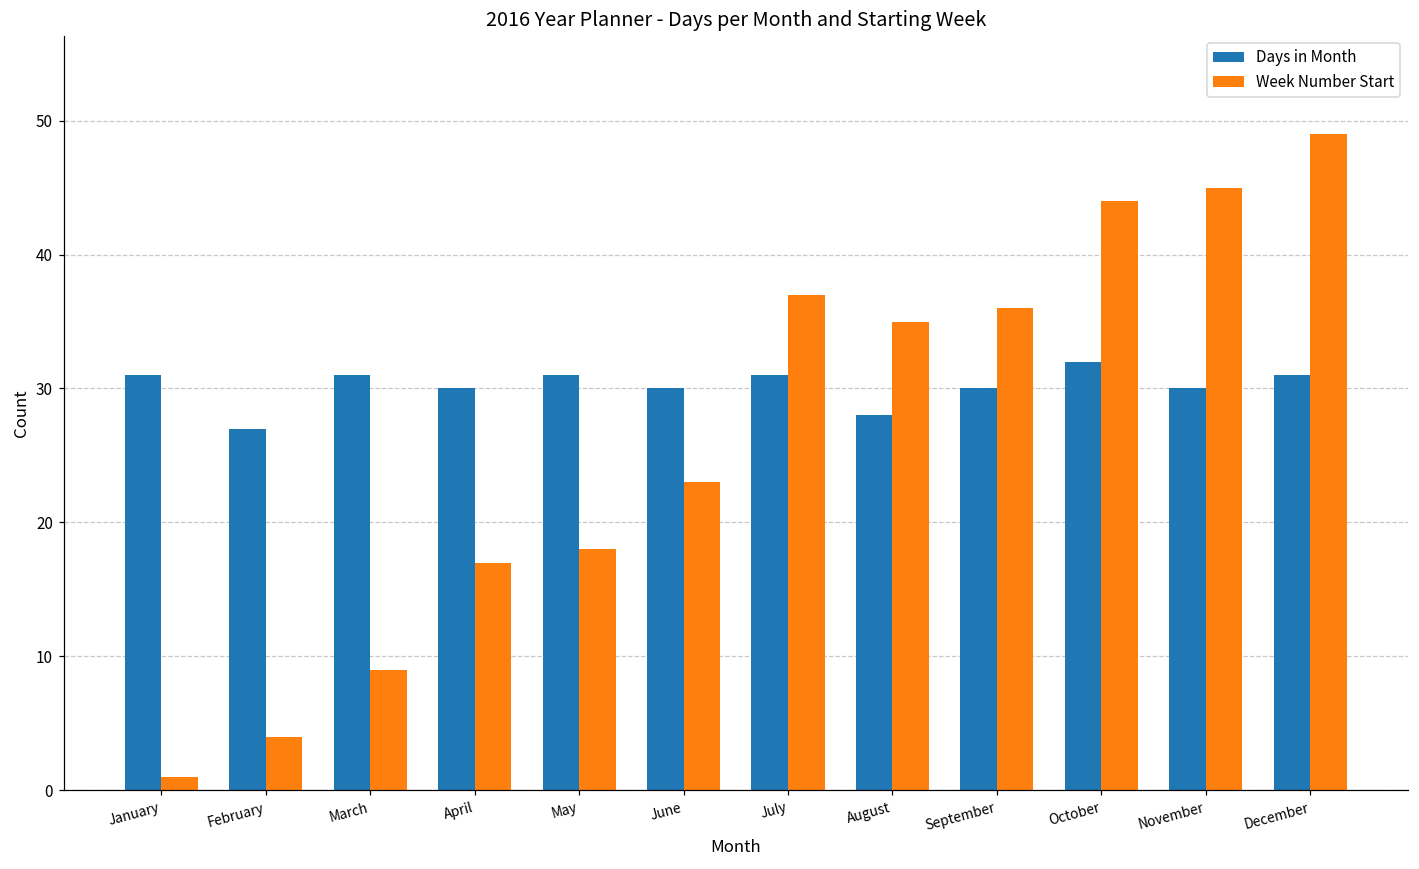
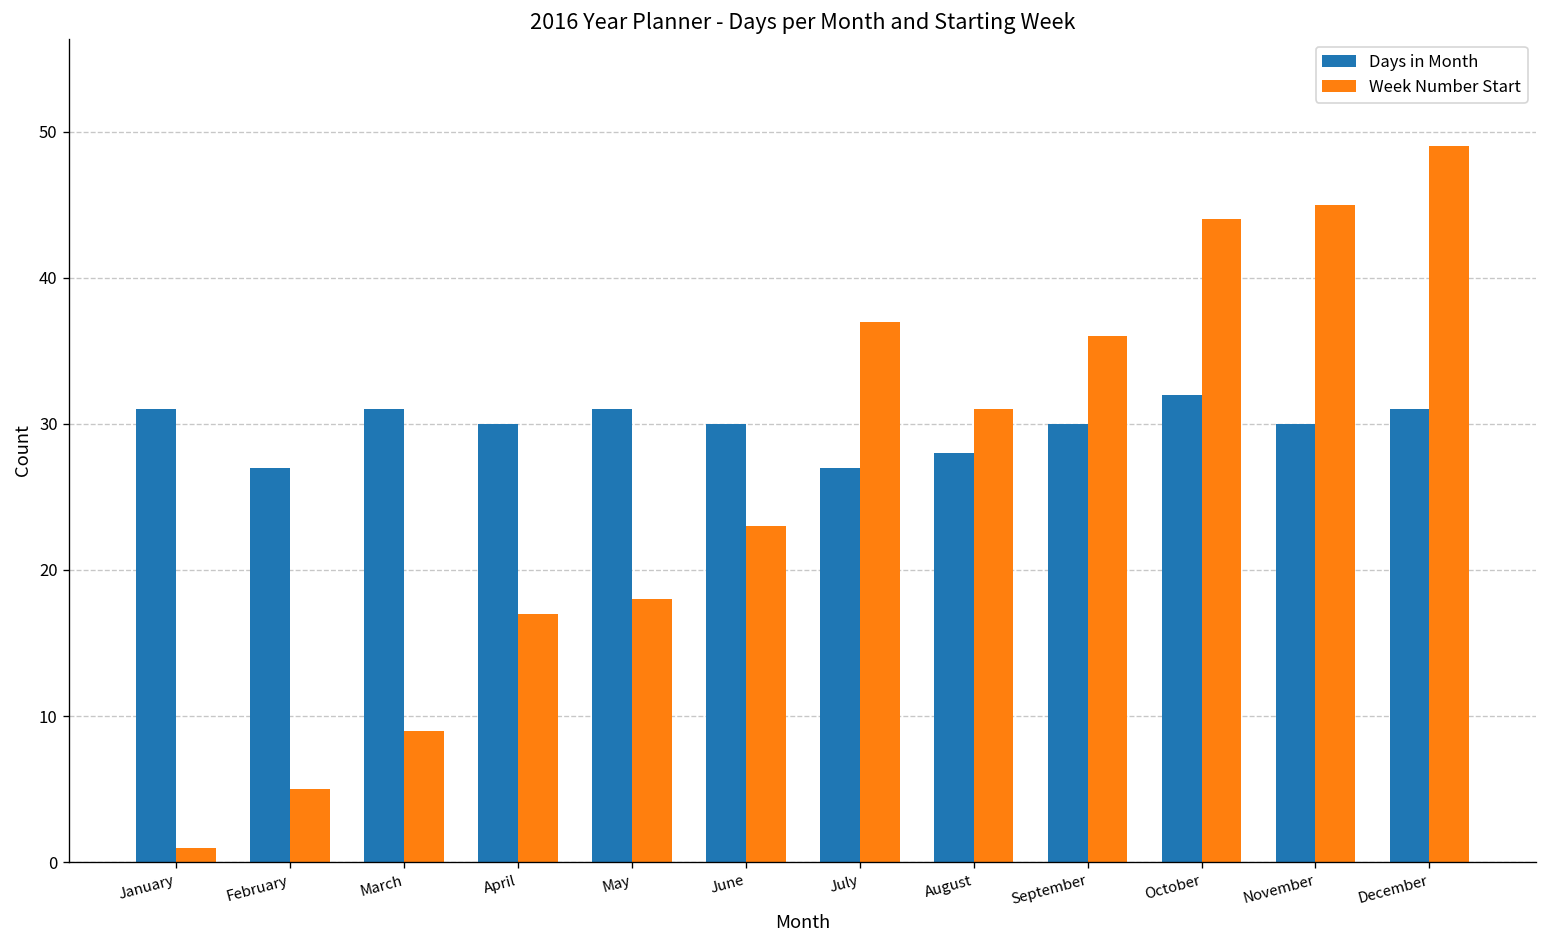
Week Number Start, February: 4 -> 5
Days in Month, July: 31 -> 27
Week Number Start, August: 35 -> 31
